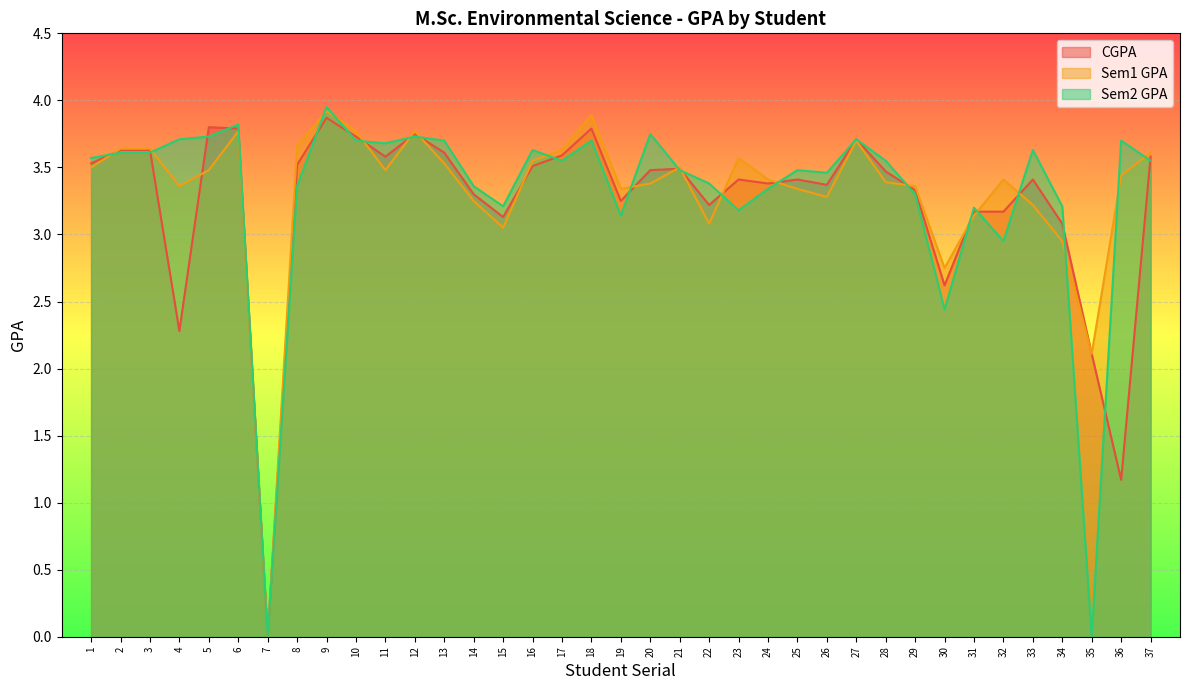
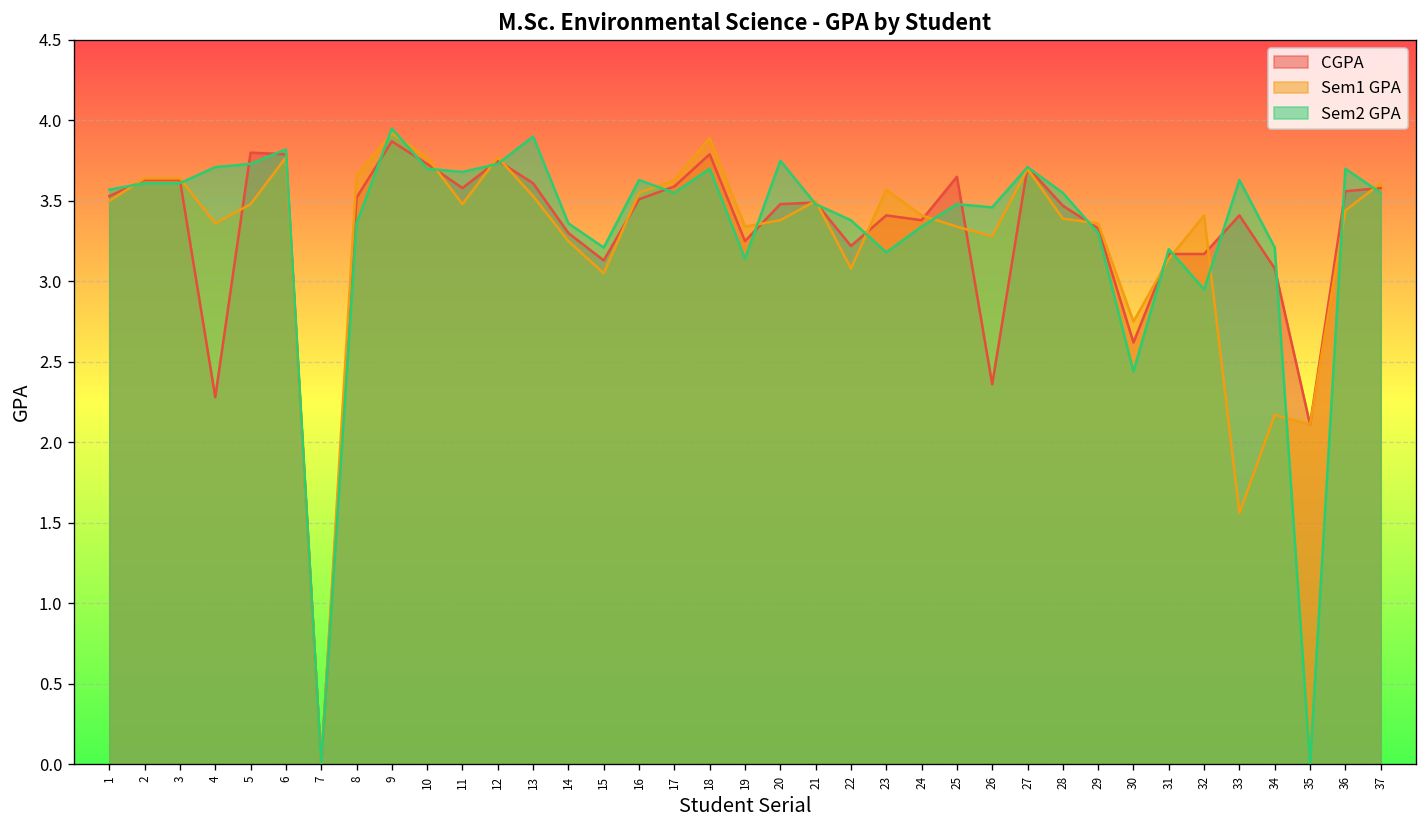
Sem2 GPA, 13: 3.7 -> 3.9
CGPA, 25: 3.41 -> 3.65
CGPA, 26: 3.37 -> 2.36
Sem1 GPA, 33: 3.22 -> 1.56
Sem1 GPA, 34: 2.95 -> 2.17
CGPA, 36: 1.17 -> 3.56
